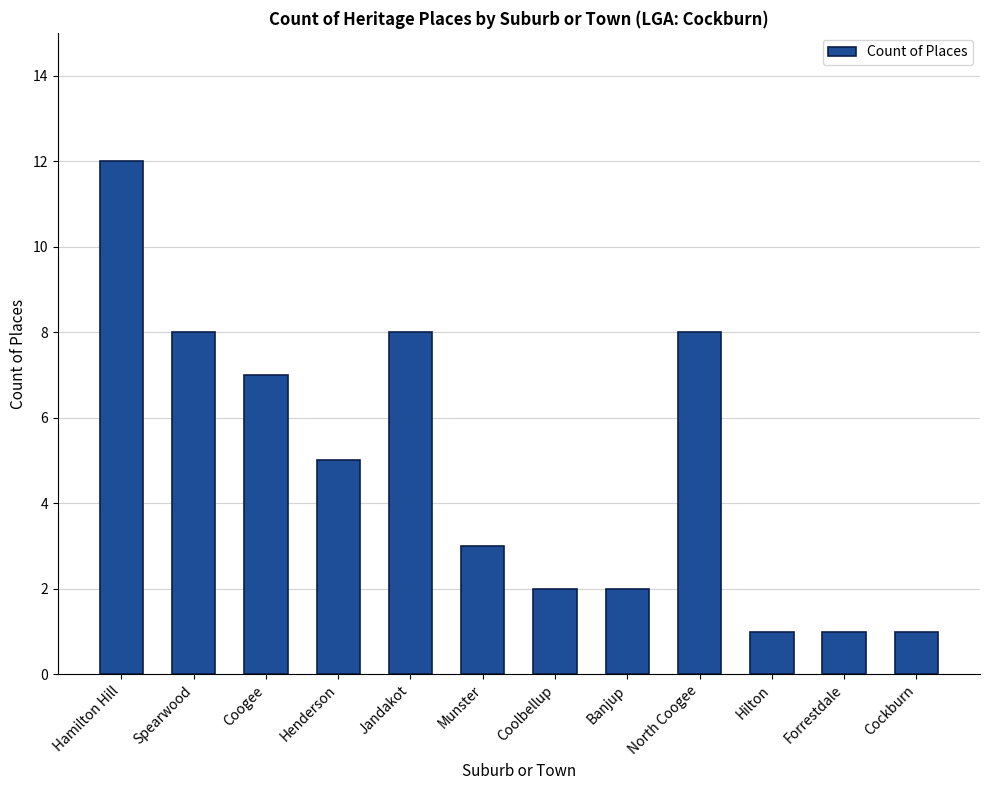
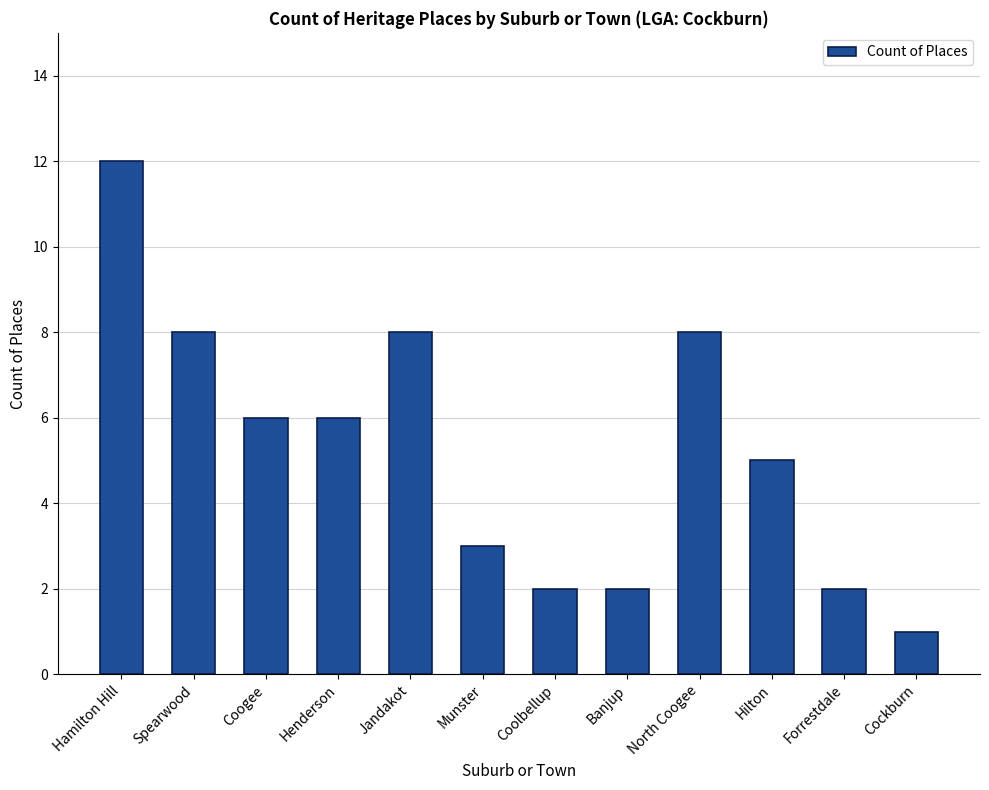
Coogee: 7 -> 6
Henderson: 5 -> 6
Hilton: 1 -> 5
Forrestdale: 1 -> 2
